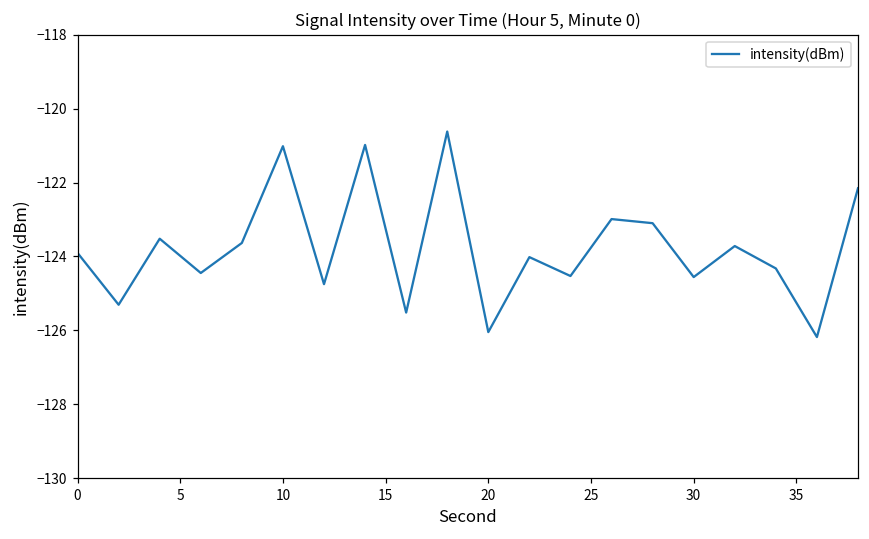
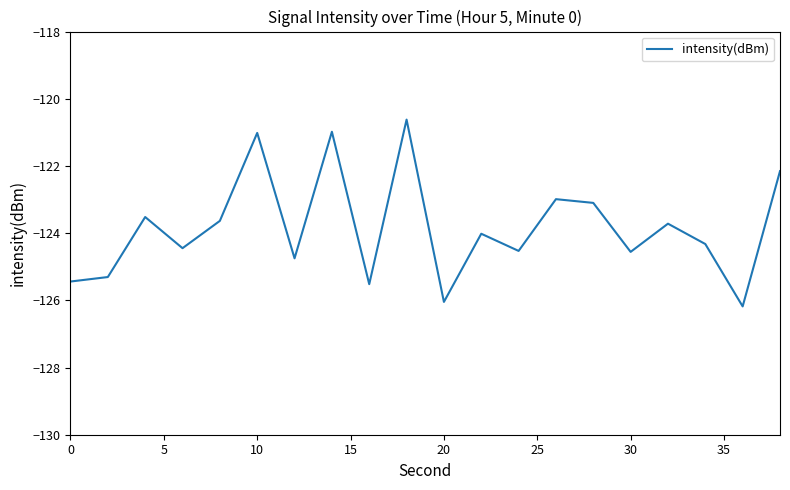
0: -123.9 -> -125.4
